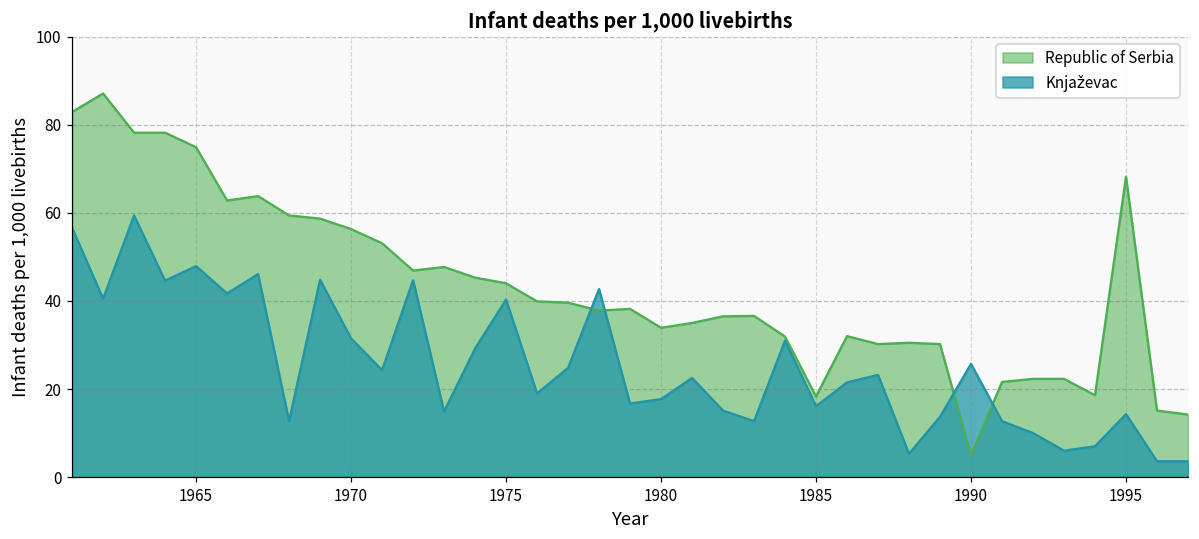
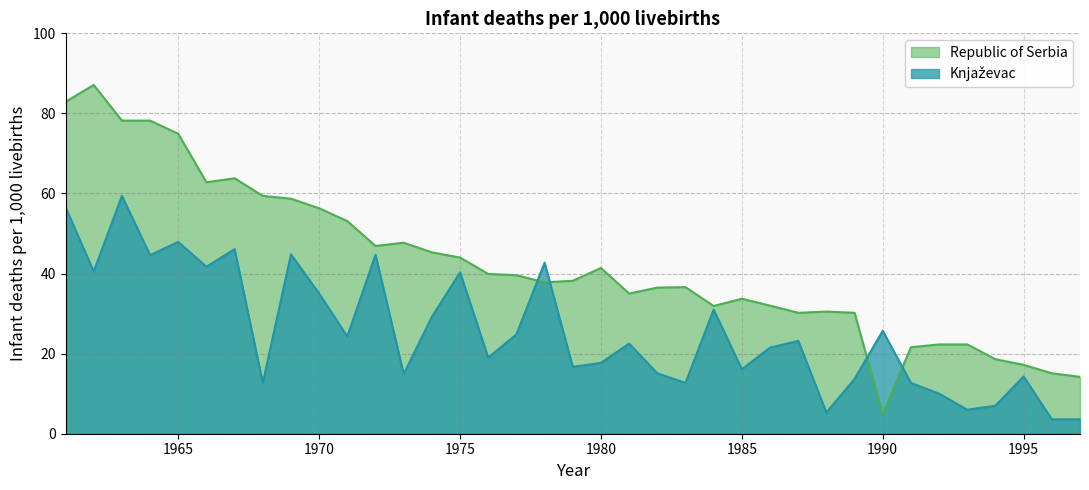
Knjaževac, 1970: 32 -> 35
Republic of Serbia, 1980: 34 -> 41
Republic of Serbia, 1985: 18 -> 34
Republic of Serbia, 1995: 68 -> 17
